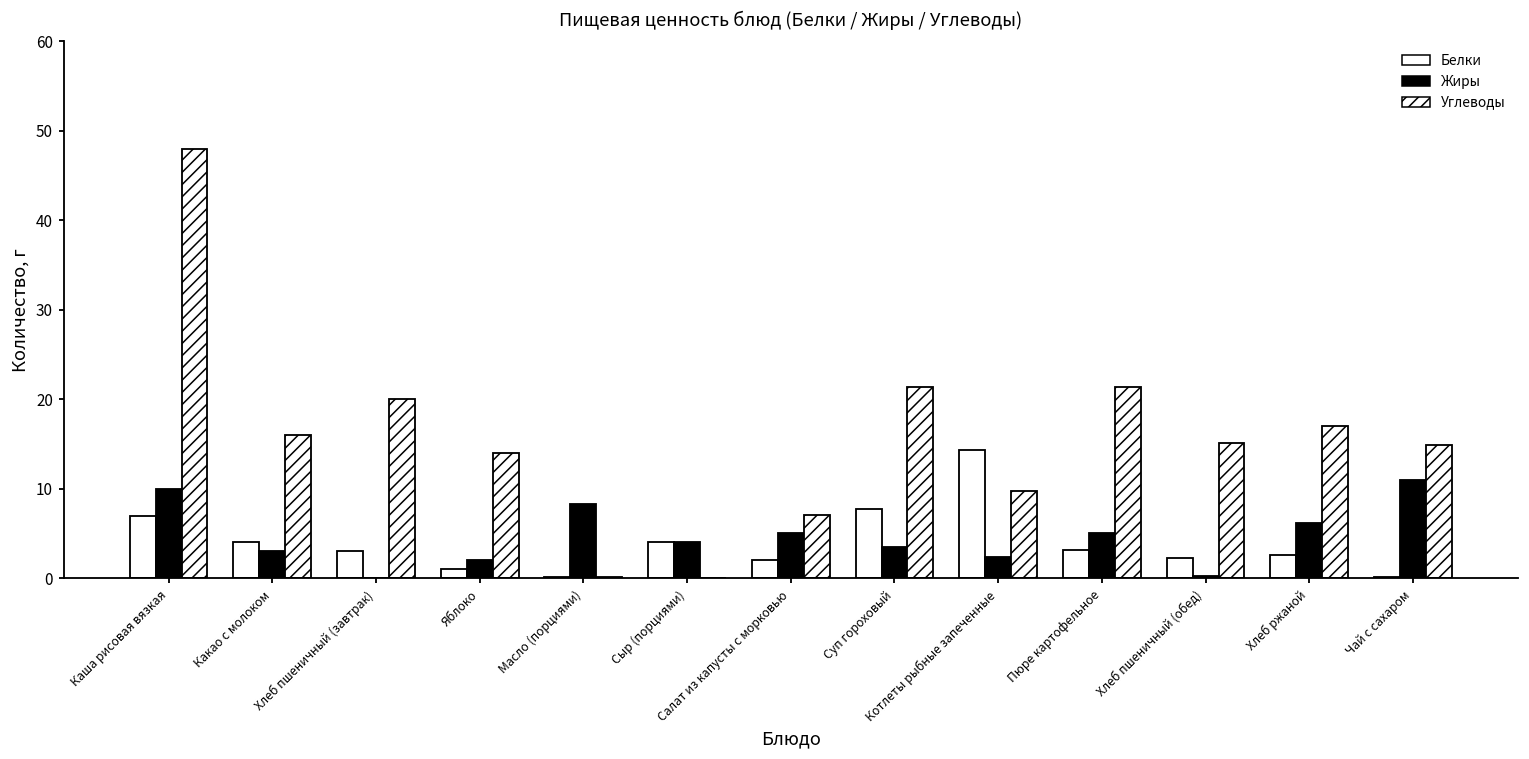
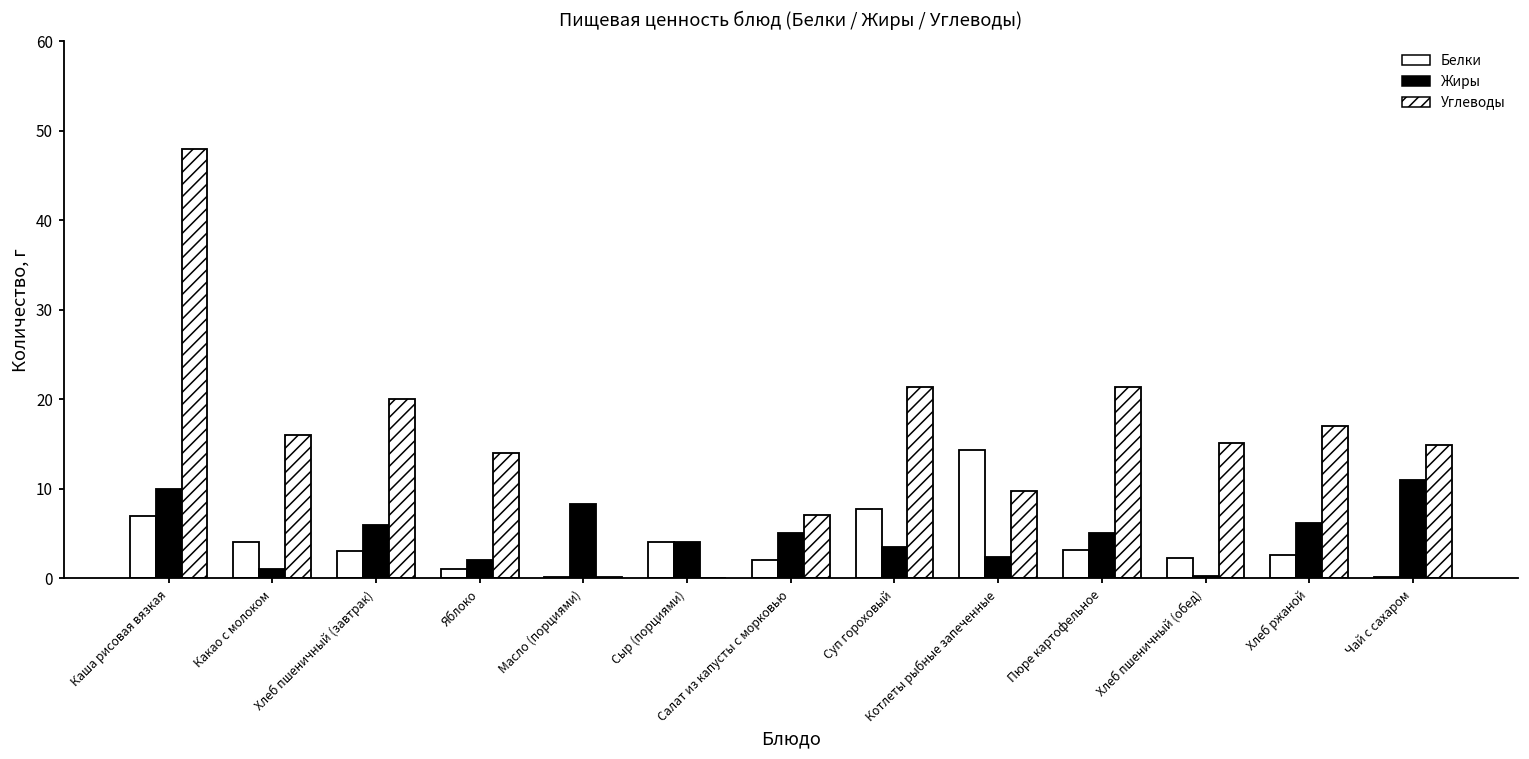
Жиры, Какао с молоком: 3 -> 1
Жиры, Хлеб пшеничный (завтрак): 0 -> 6
